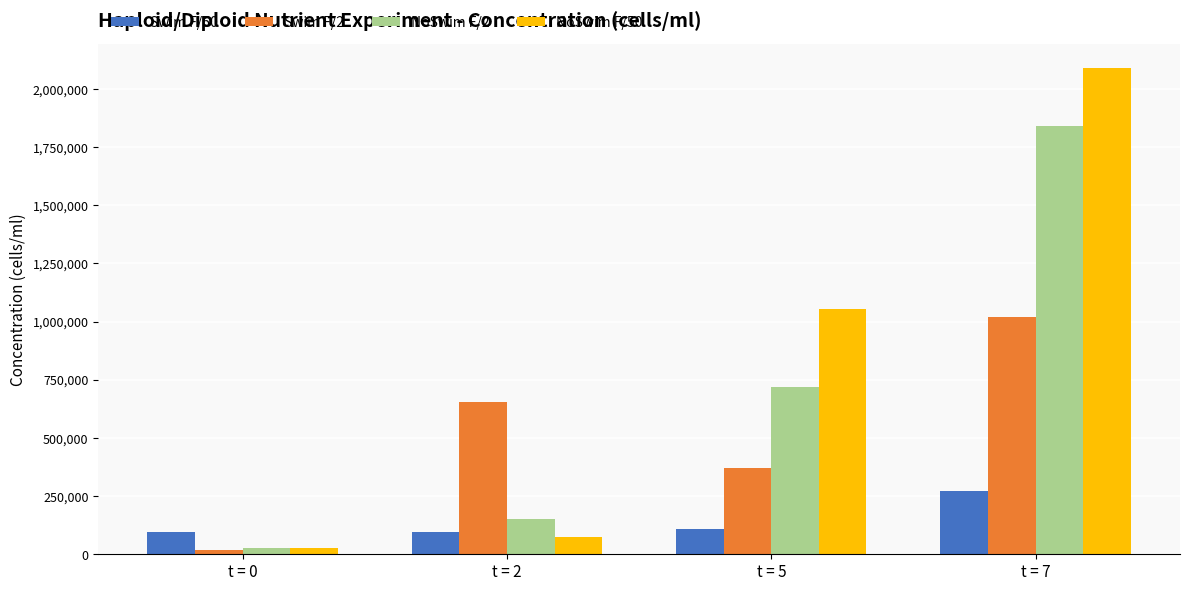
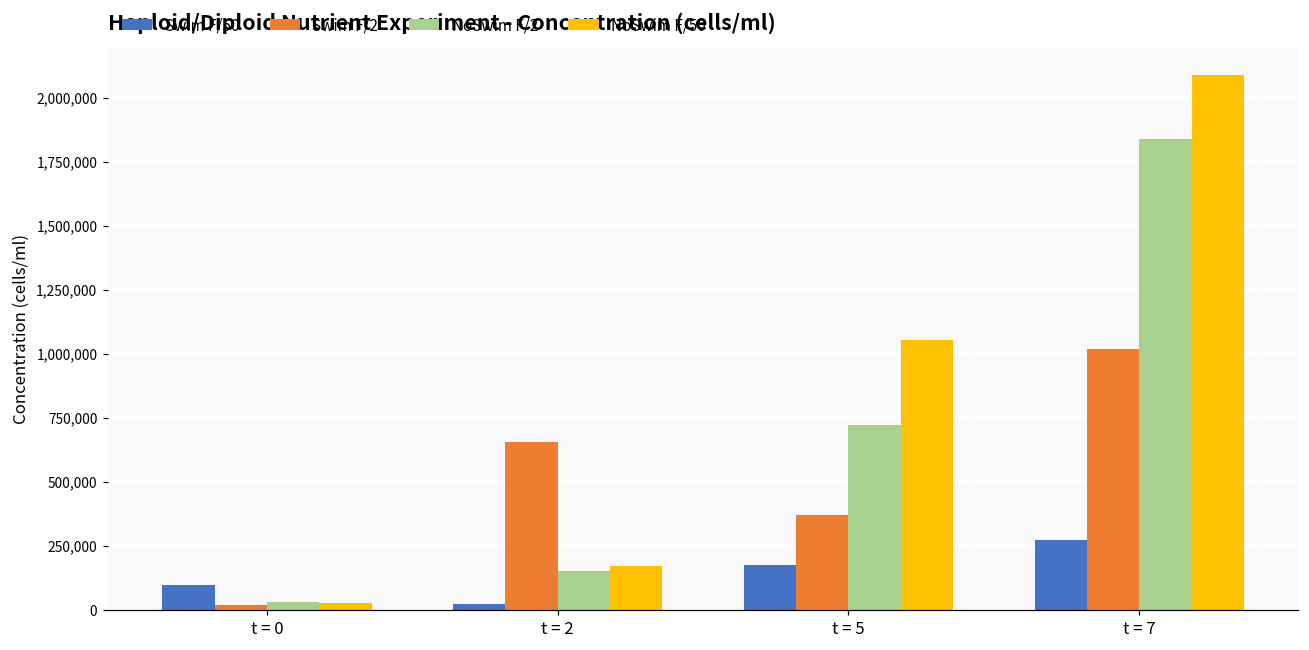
Swim F/50, t = 2: 100,000 -> 20,000
NoSwim F/50, t = 2: 70,000 -> 170,000
Swim F/50, t = 5: 110,000 -> 180,000
